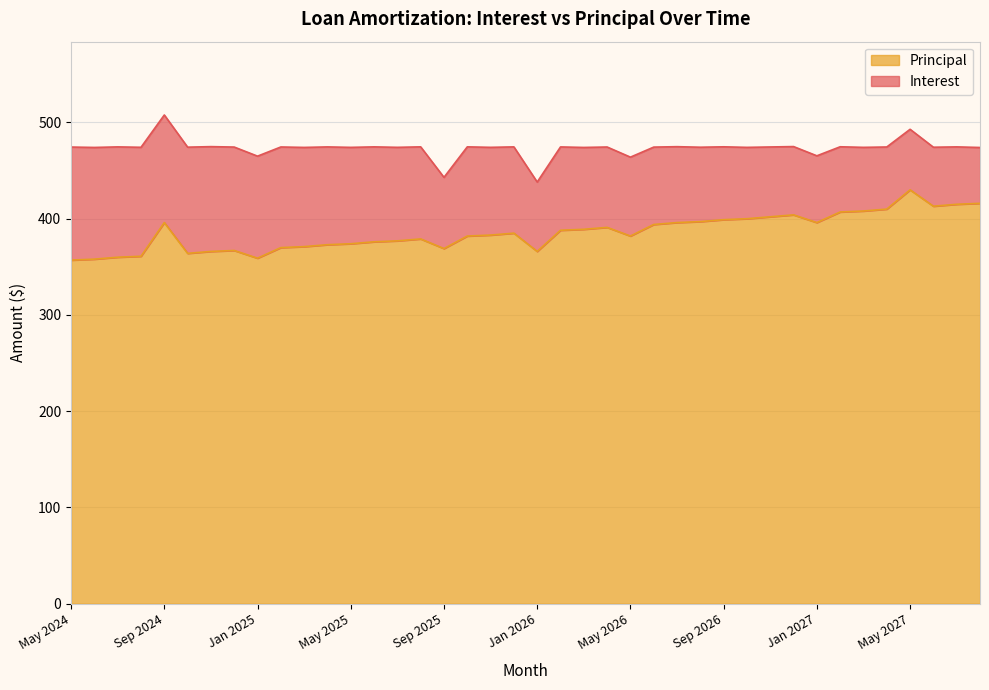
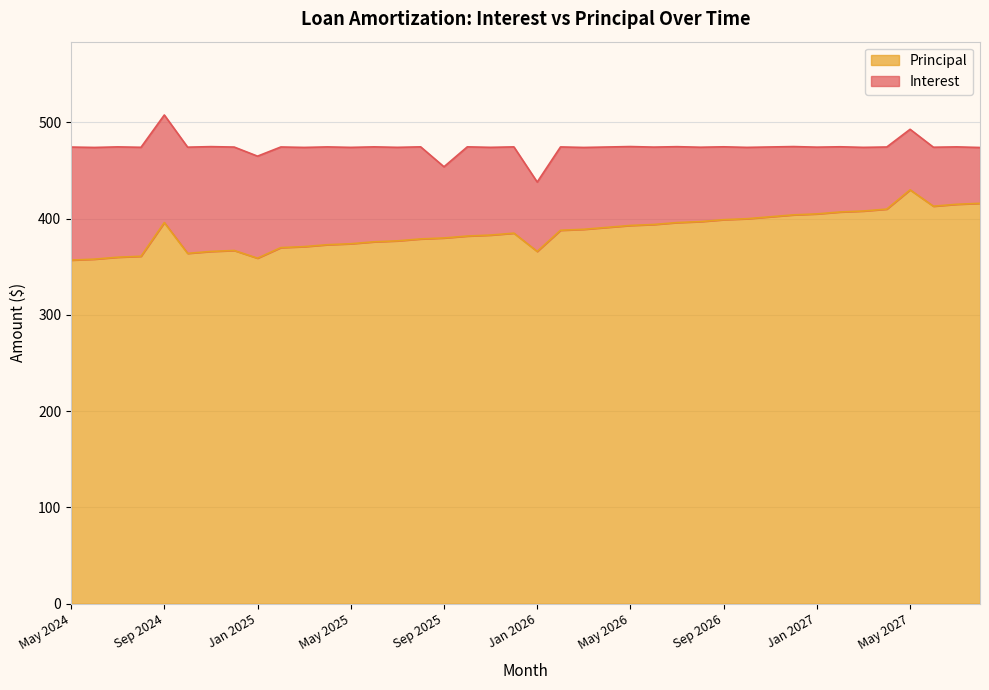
Principal, Sep 2025: 370 -> 380
Principal, May 2026: 380 -> 390
Principal, Jan 2027: 400 -> 410
